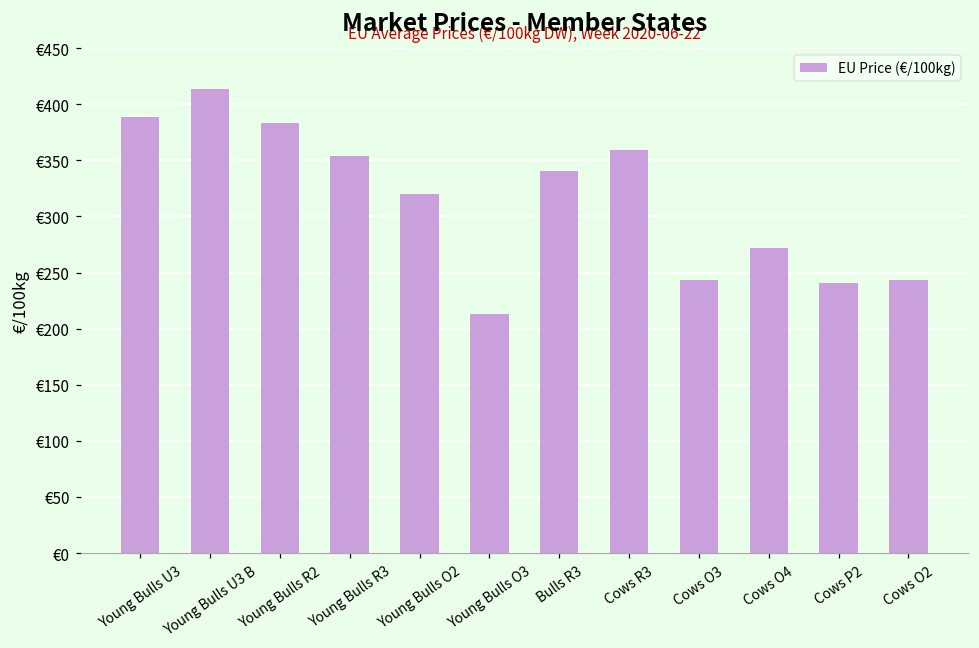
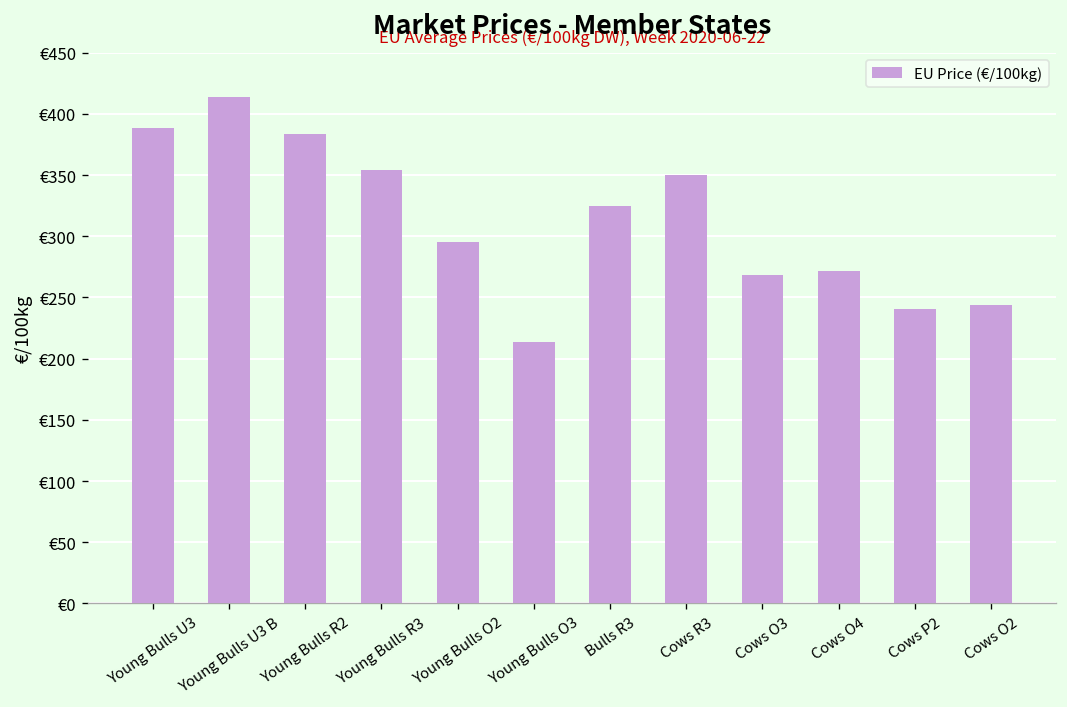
Young Bulls O2: €320 -> €295
Bulls R3: €340 -> €324
Cows R3: €359 -> €350
Cows O3: €244 -> €268
